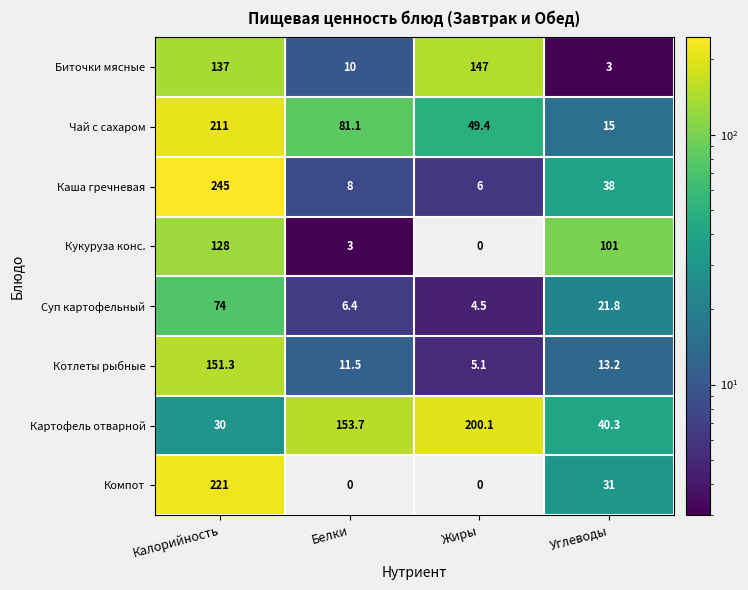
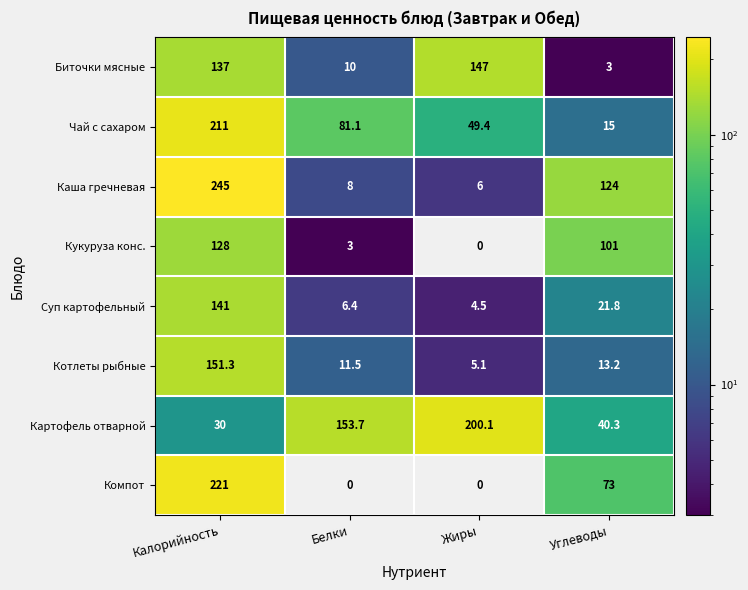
Каша гречневая, Углеводы: 38 -> 124
Суп картофельный, Калорийность: 74 -> 141
Компот, Углеводы: 31 -> 73
